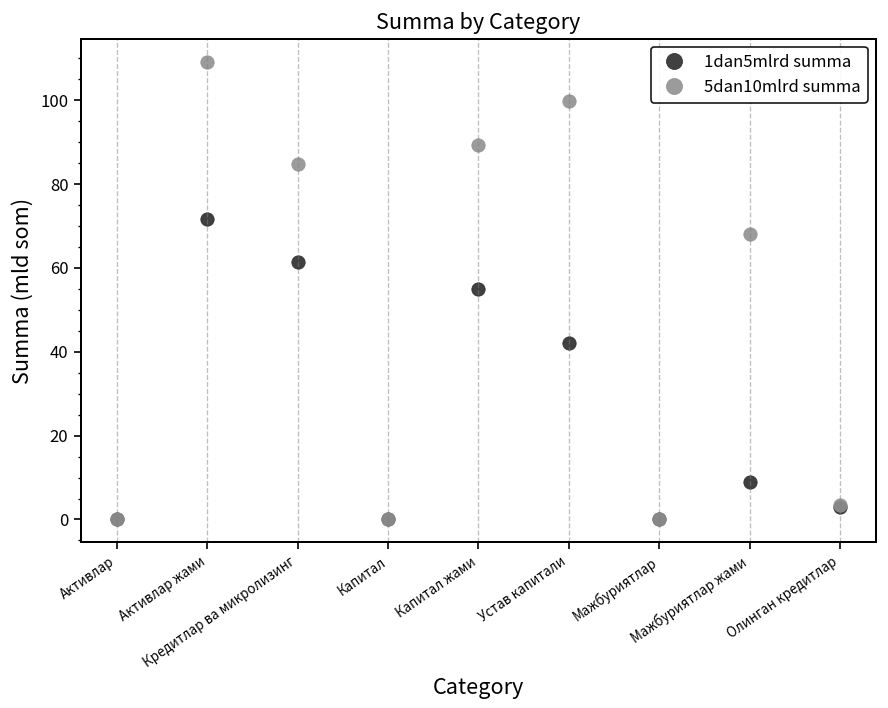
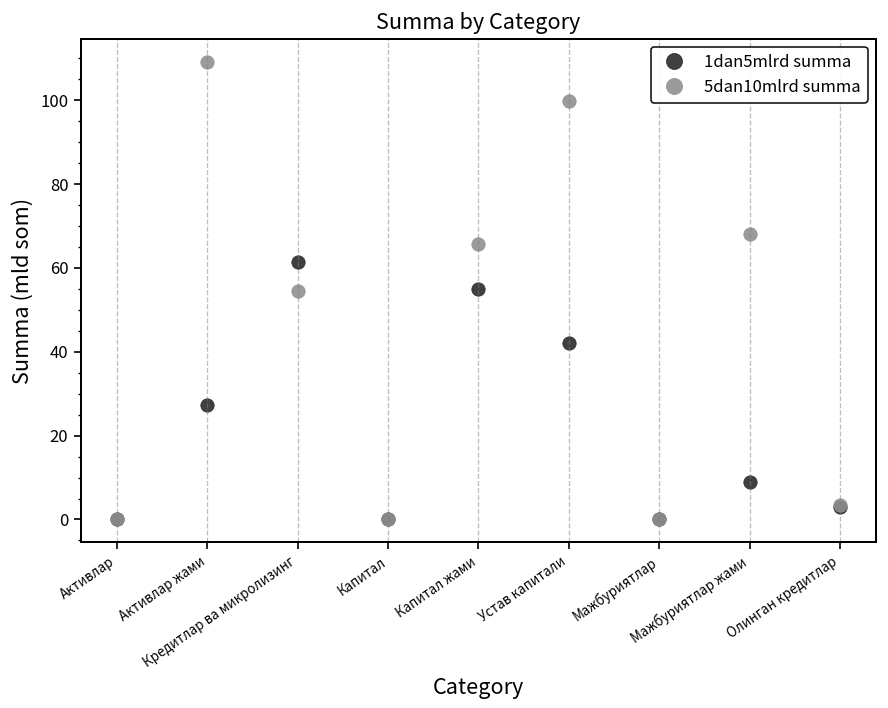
1dan5mlrd summa, Активлар жами: 72 -> 27
5dan10mlrd summa, Кредитлар ва микролизинг: 85 -> 54
5dan10mlrd summa, Капитал жами: 89 -> 66
